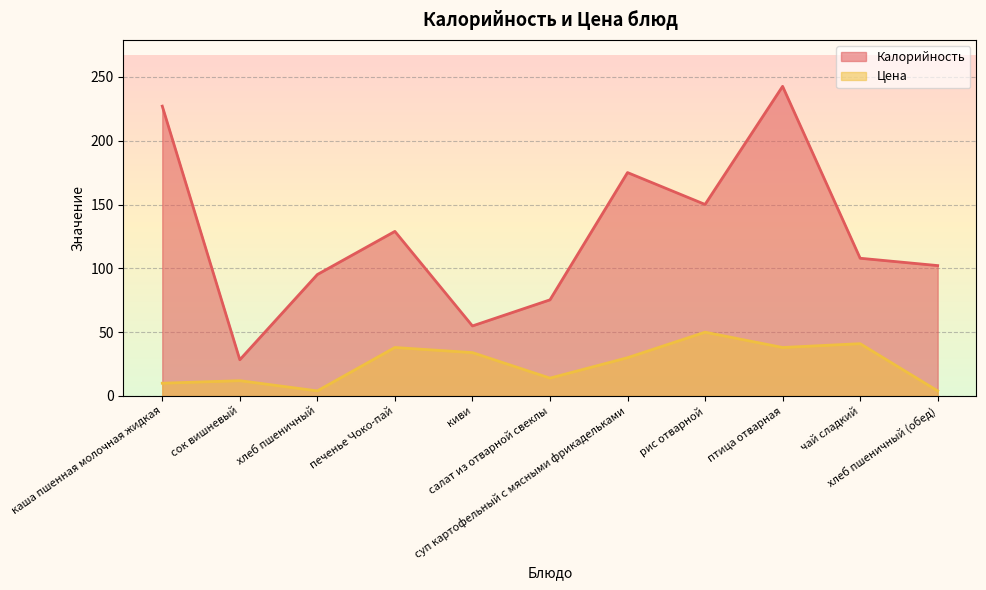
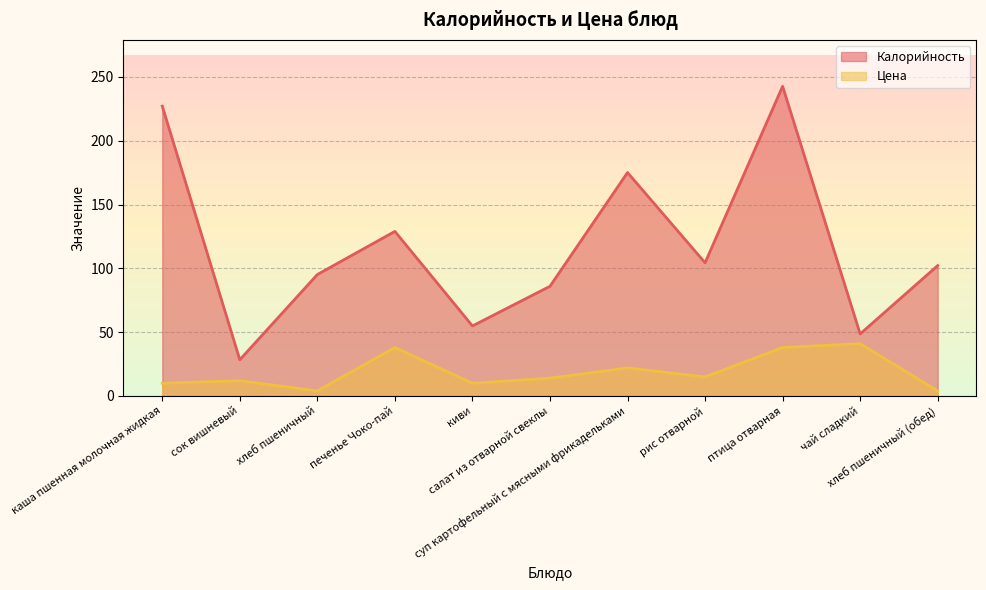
Цена, киви: 34 -> 10
Калорийность, салат из отварной свеклы: 75 -> 86
Цена, суп картофельный с мясными фрикадельками: 30 -> 22
Калорийность, рис отварной: 150 -> 104
Цена, рис отварной: 50 -> 15
Калорийность, чай сладкий: 108 -> 49
